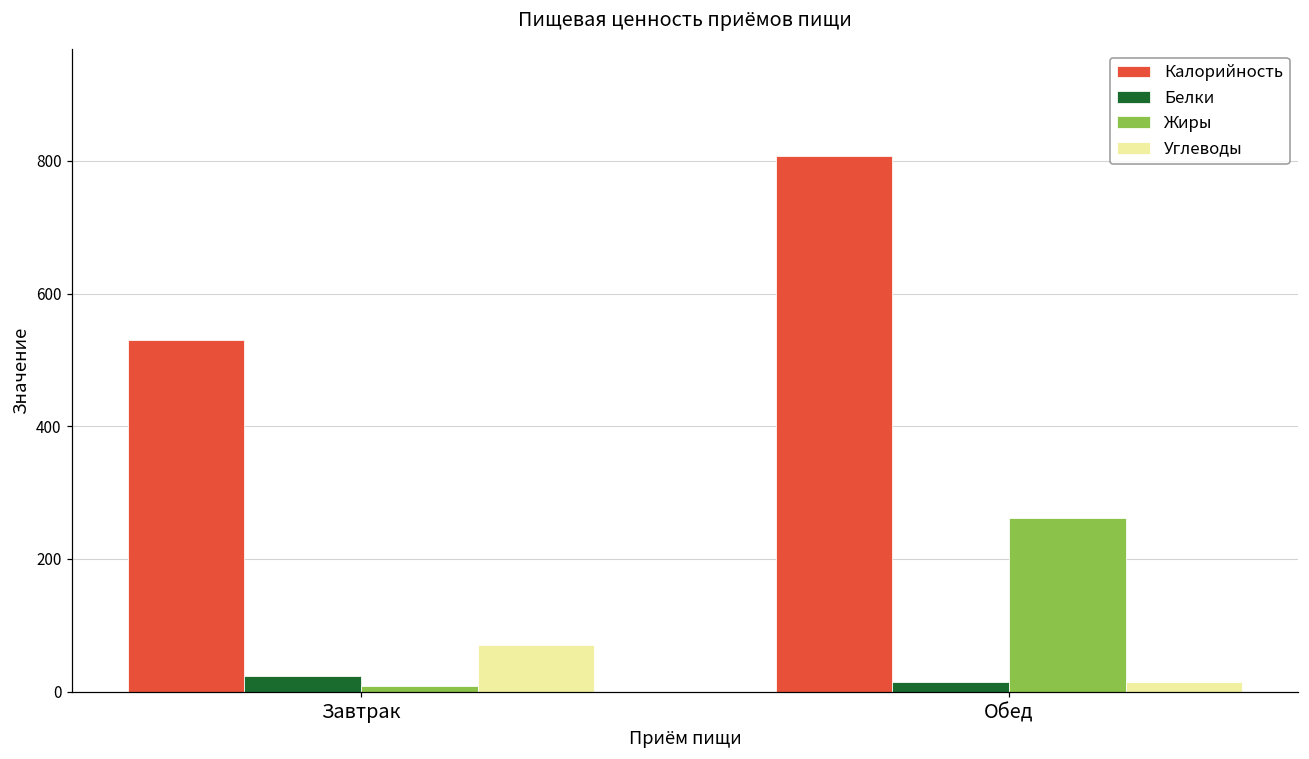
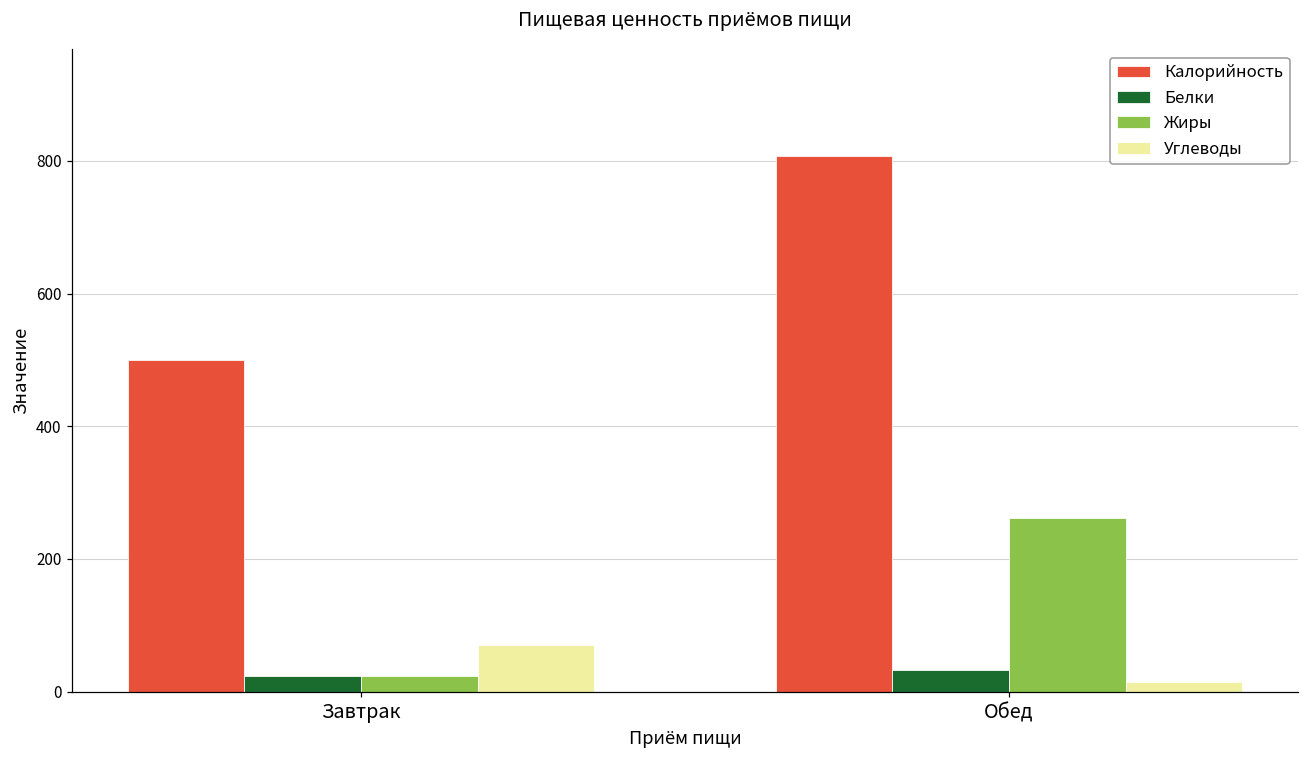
Калорийность, Завтрак: 530 -> 500
Жиры, Завтрак: 10 -> 20
Белки, Обед: 10 -> 30
